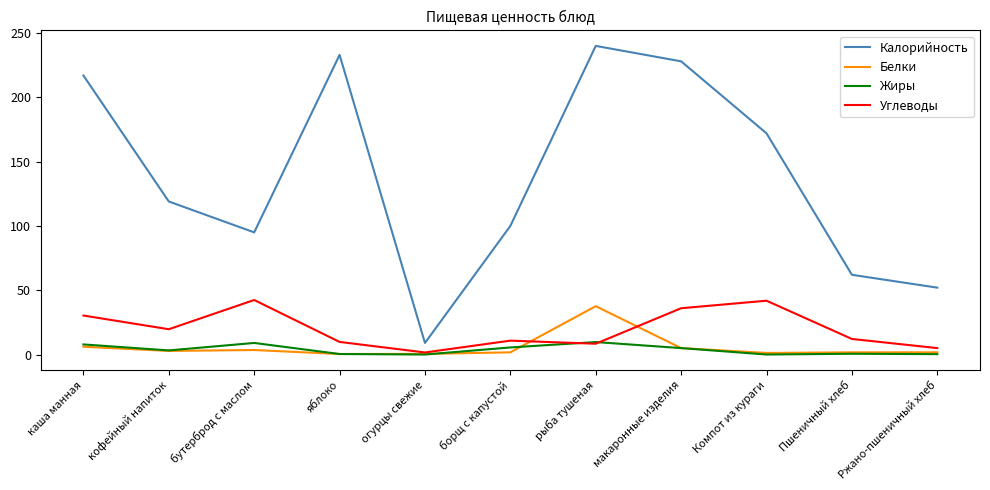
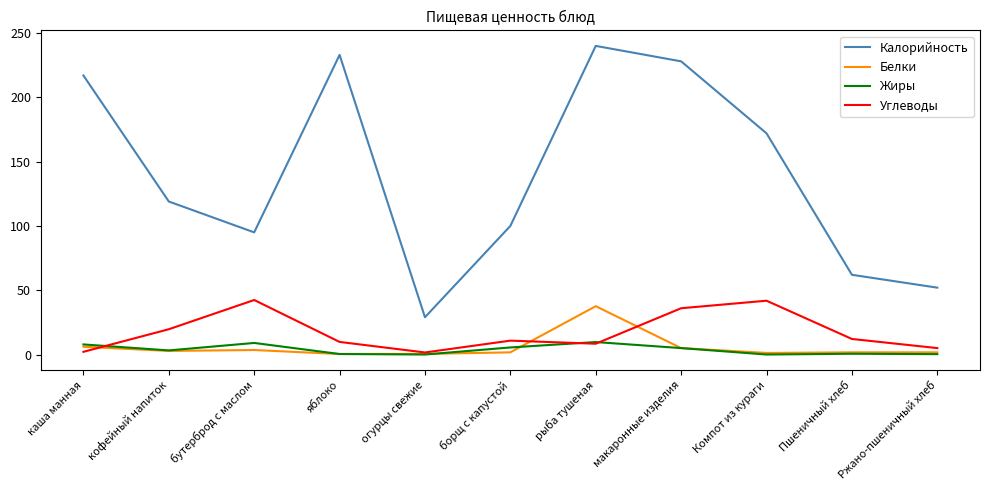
Углеводы, каша манная: 30 -> 2
Калорийность, огурцы свежие: 9 -> 29
